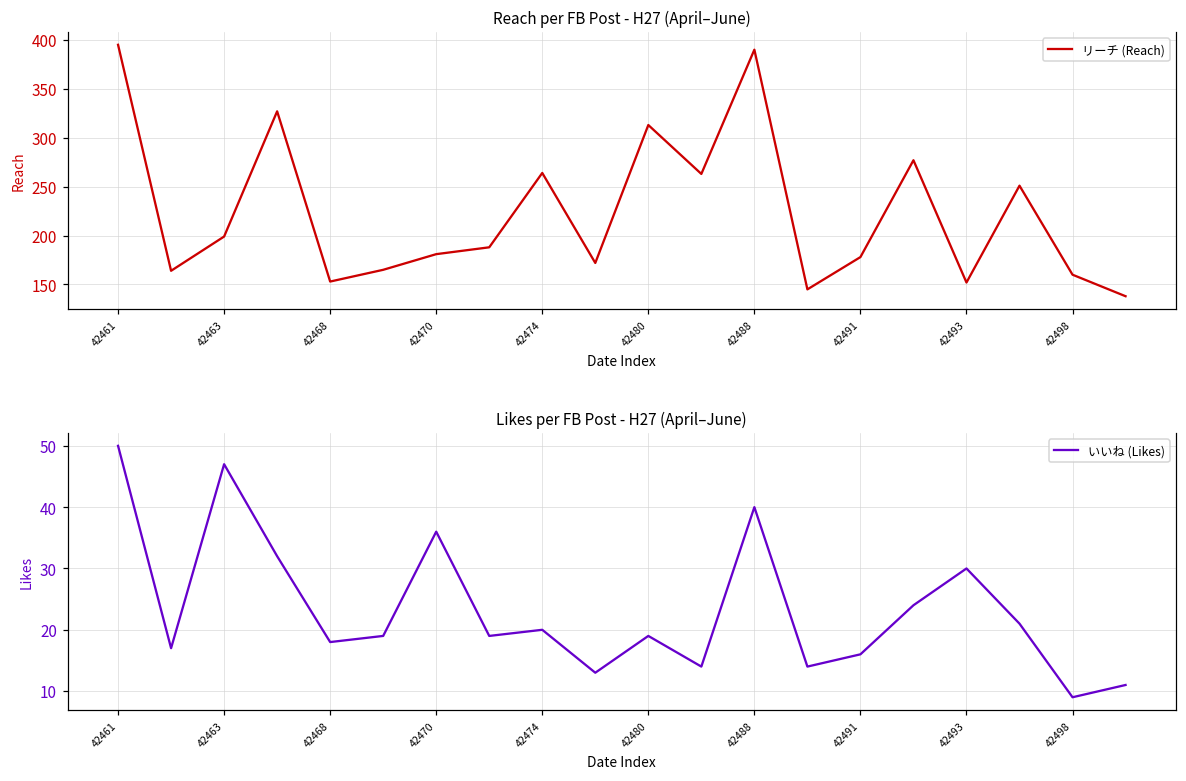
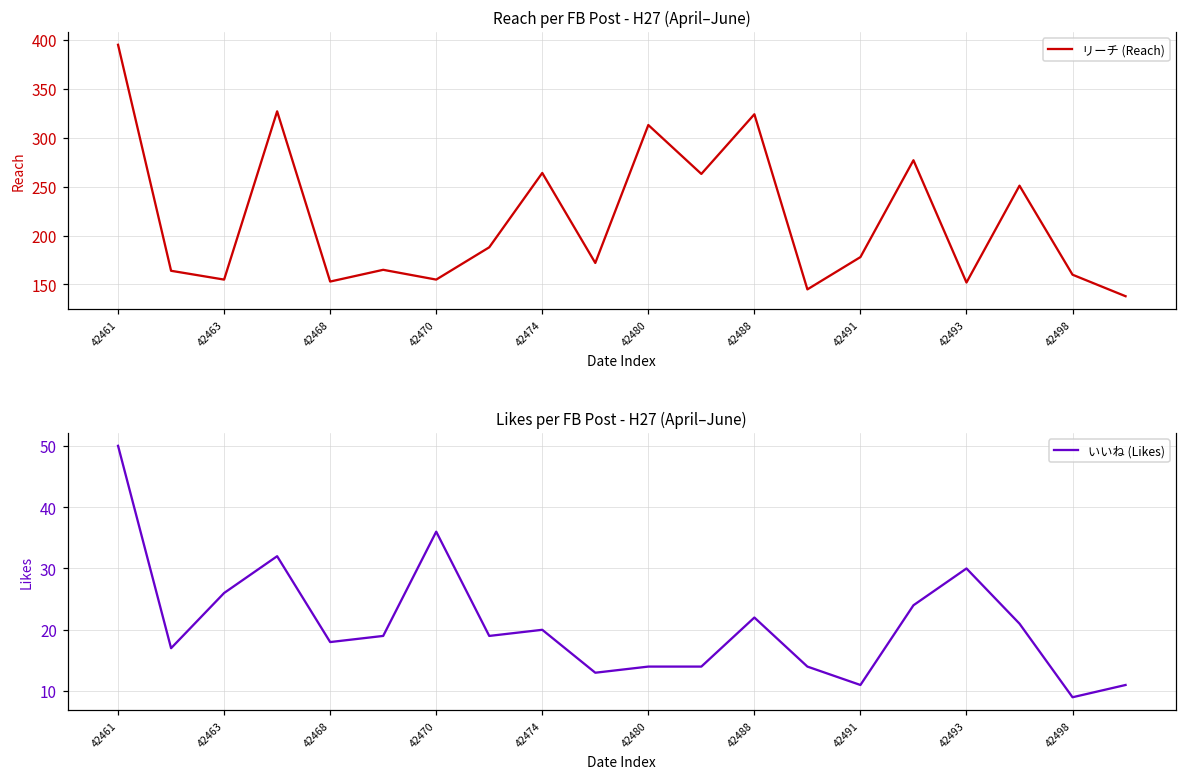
Reach per FB Post - H27 (April–June), 42463: 200 -> 160
Reach per FB Post - H27 (April–June), 42470: 180 -> 160
Reach per FB Post - H27 (April–June), 42488: 390 -> 320
Likes per FB Post - H27 (April–June), 42463: 47 -> 26
Likes per FB Post - H27 (April–June), 42480: 19 -> 14
Likes per FB Post - H27 (April–June), 42488: 40 -> 22
Likes per FB Post - H27 (April–June), 42491: 16 -> 11
